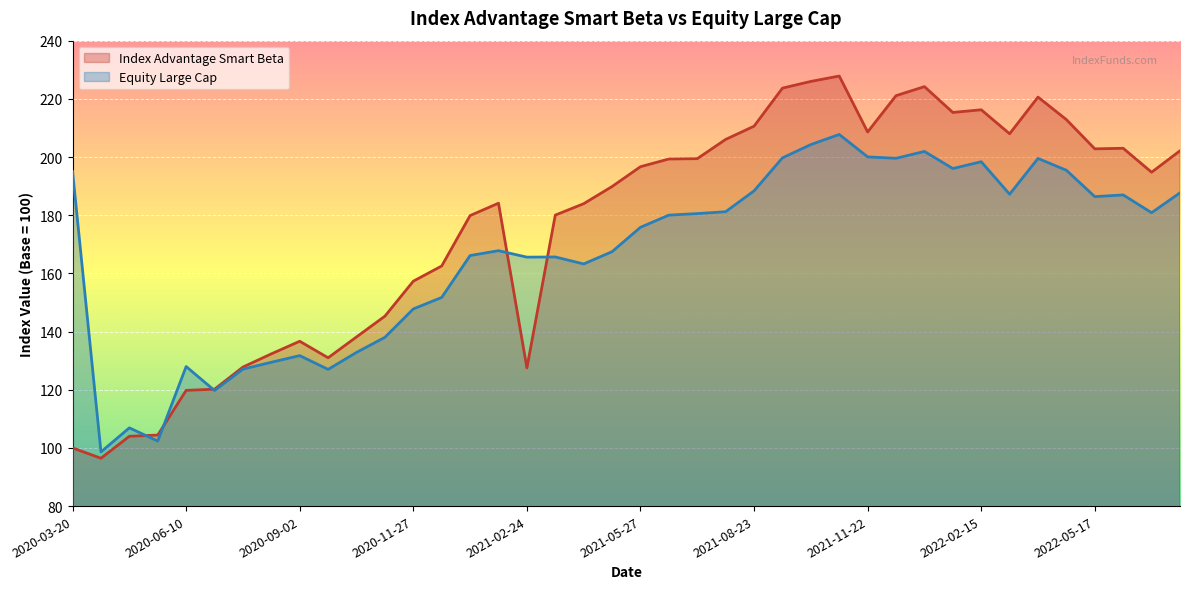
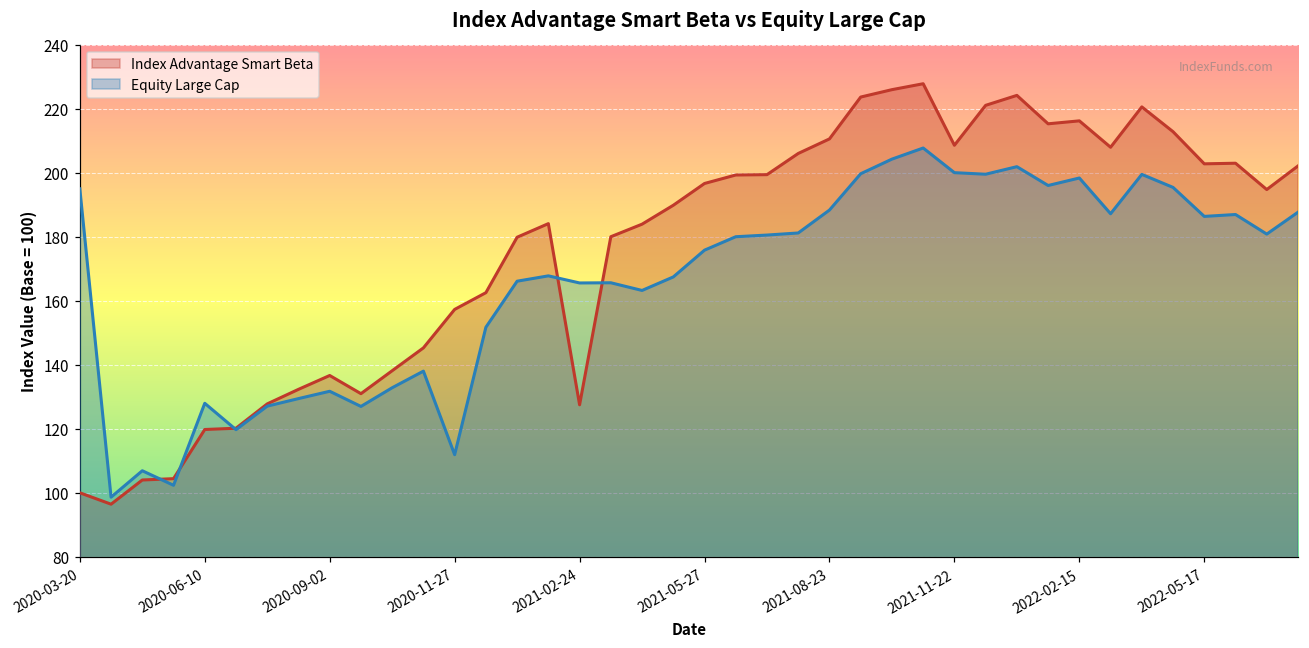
Equity Large Cap, 2020-11-27: 148 -> 112
